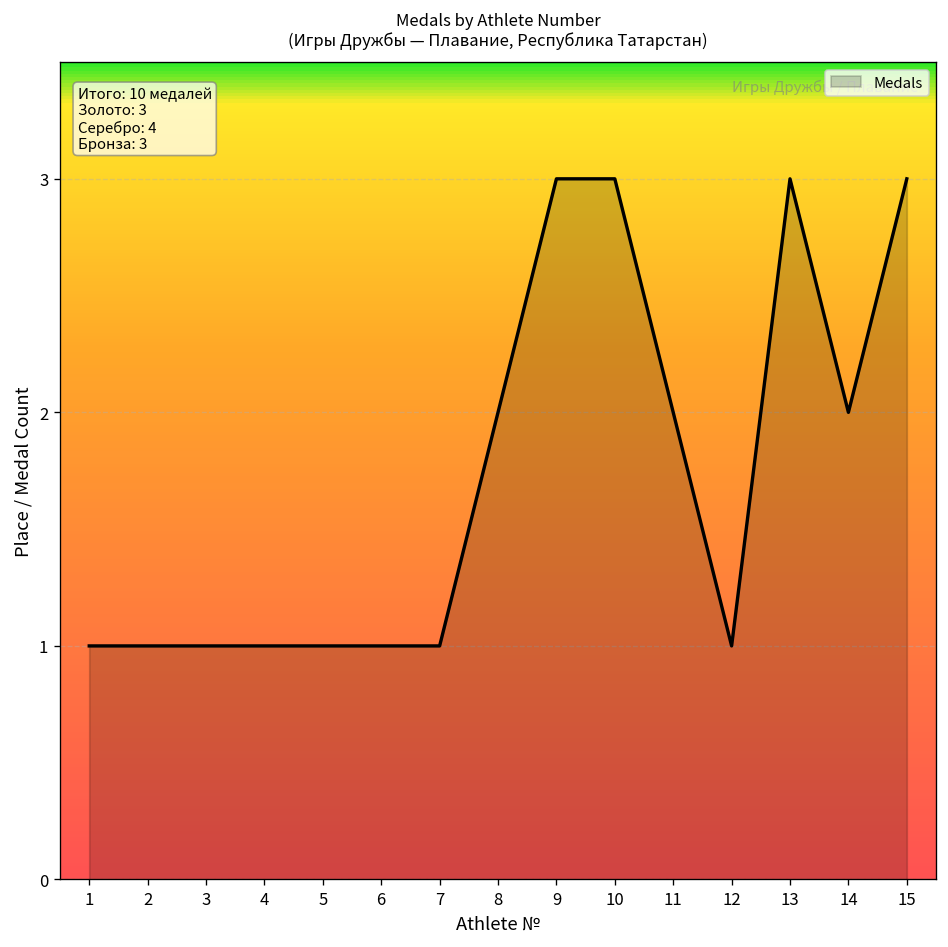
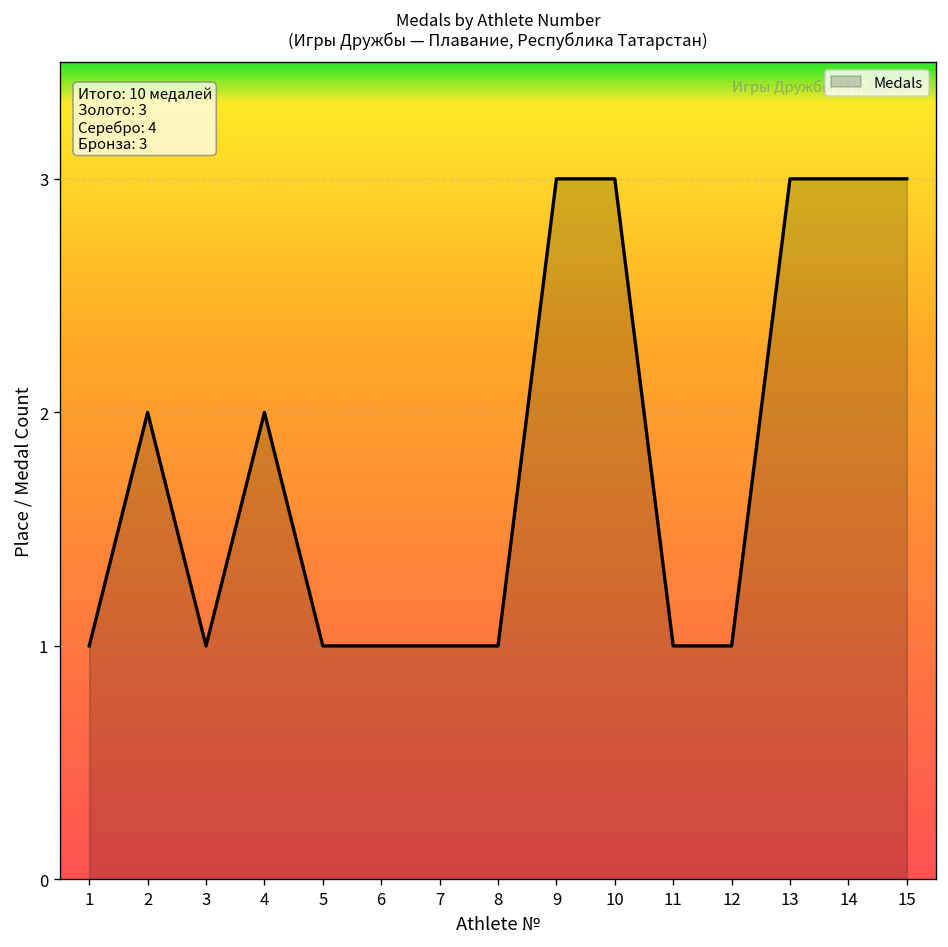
2: 1 -> 2
4: 1 -> 2
8: 2 -> 1
11: 2 -> 1
14: 2 -> 3
